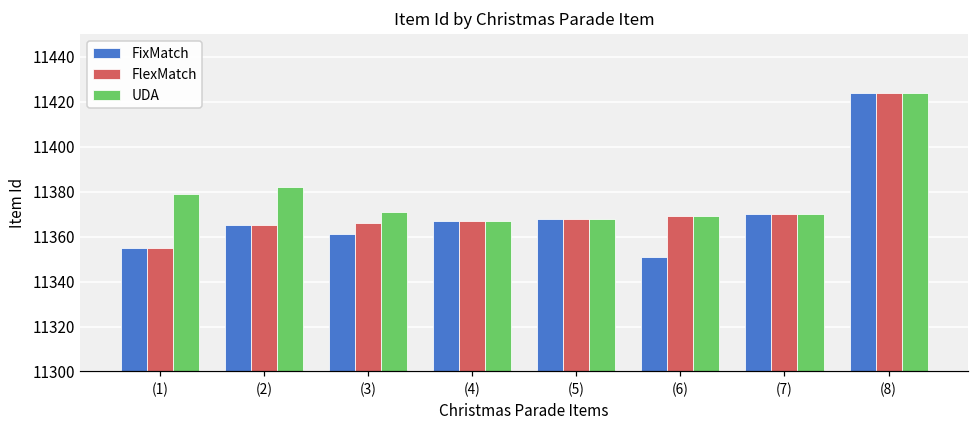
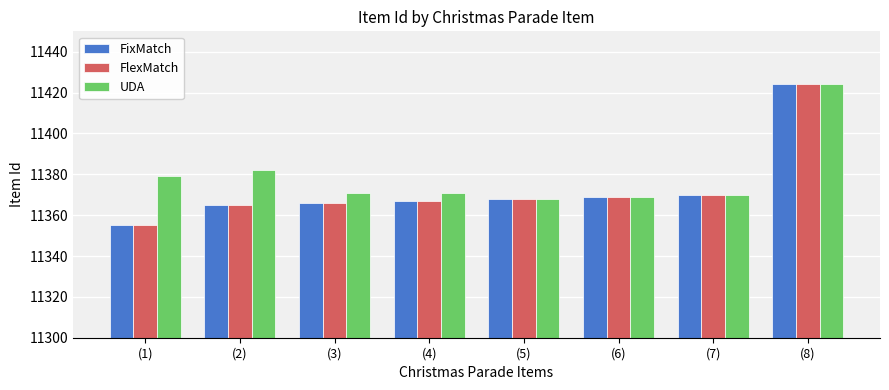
FixMatch, (3): 11361 -> 11366
UDA, (4): 11367 -> 11371
FixMatch, (6): 11351 -> 11369
